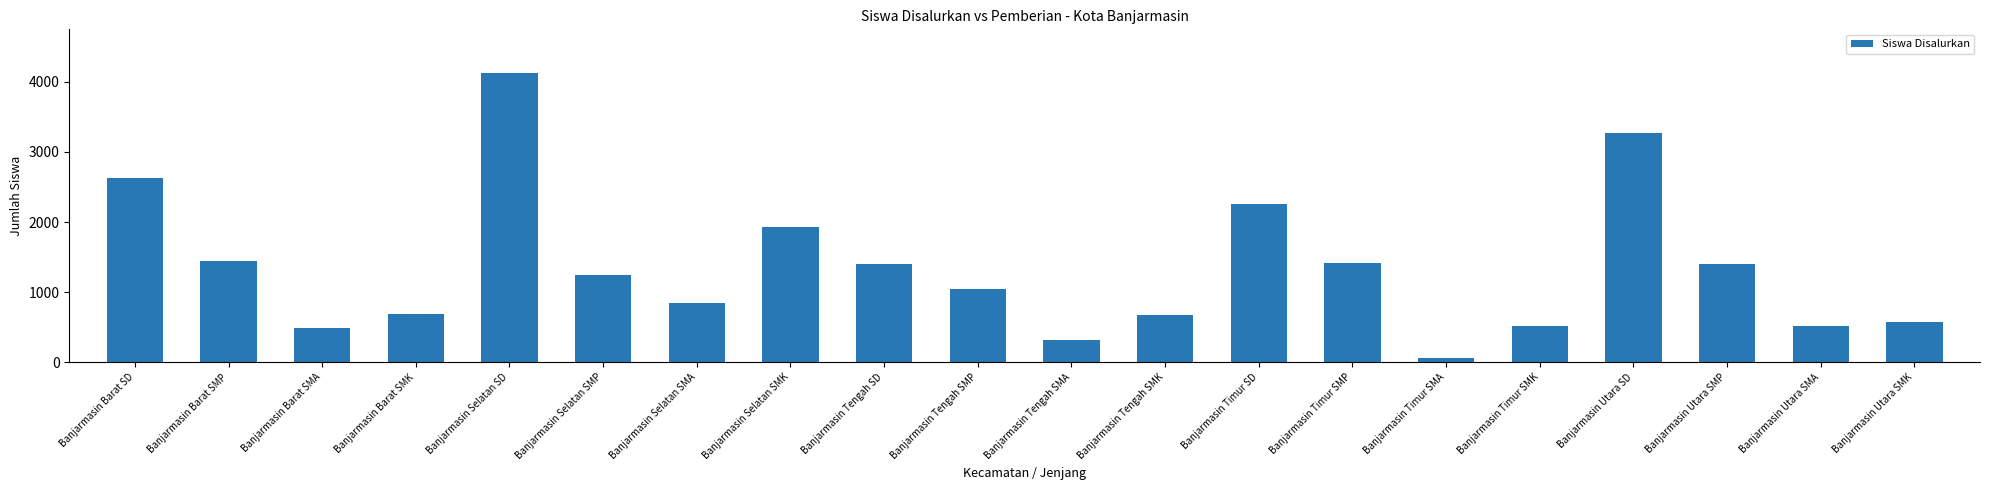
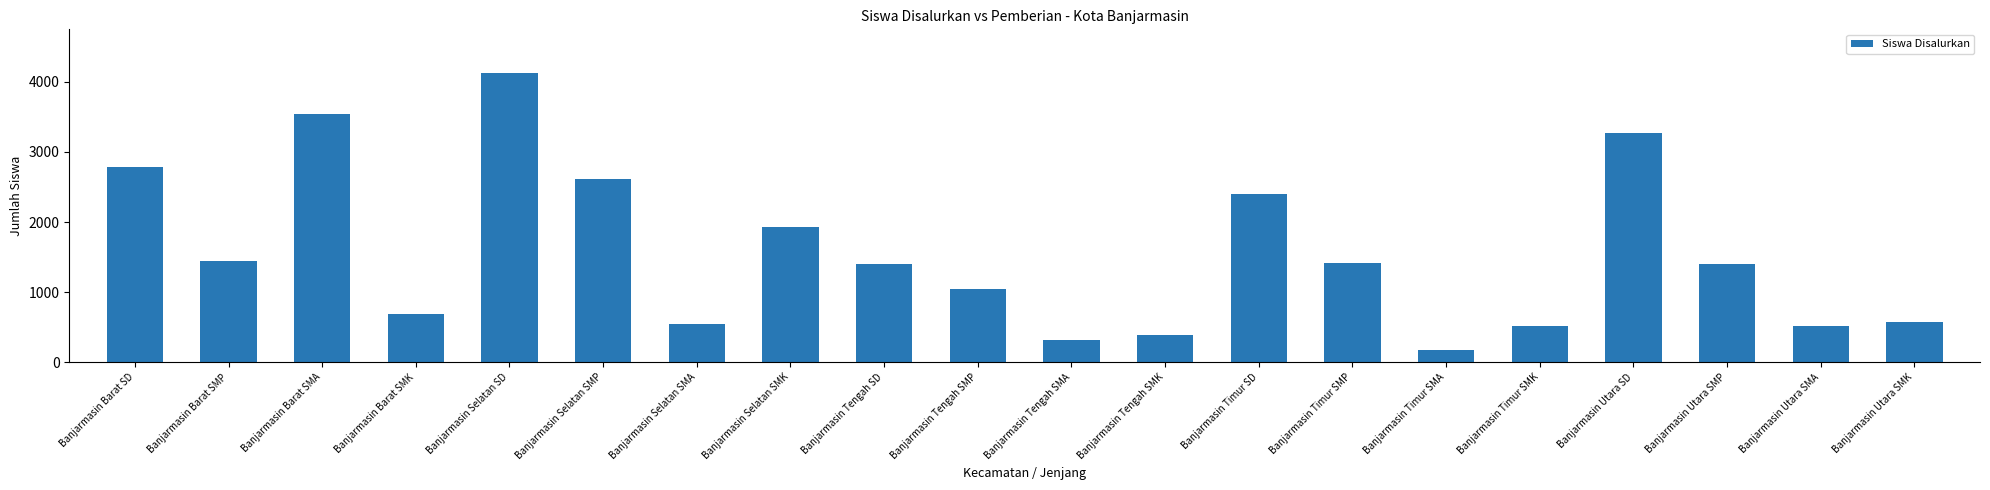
Banjarmasin Barat SD: 2600 -> 2800
Banjarmasin Barat SMA: 500 -> 3500
Banjarmasin Selatan SMP: 1200 -> 2600
Banjarmasin Selatan SMA: 900 -> 600
Banjarmasin Tengah SMK: 700 -> 400
Banjarmasin Timur SD: 2300 -> 2400
Banjarmasin Timur SMA: 100 -> 200
